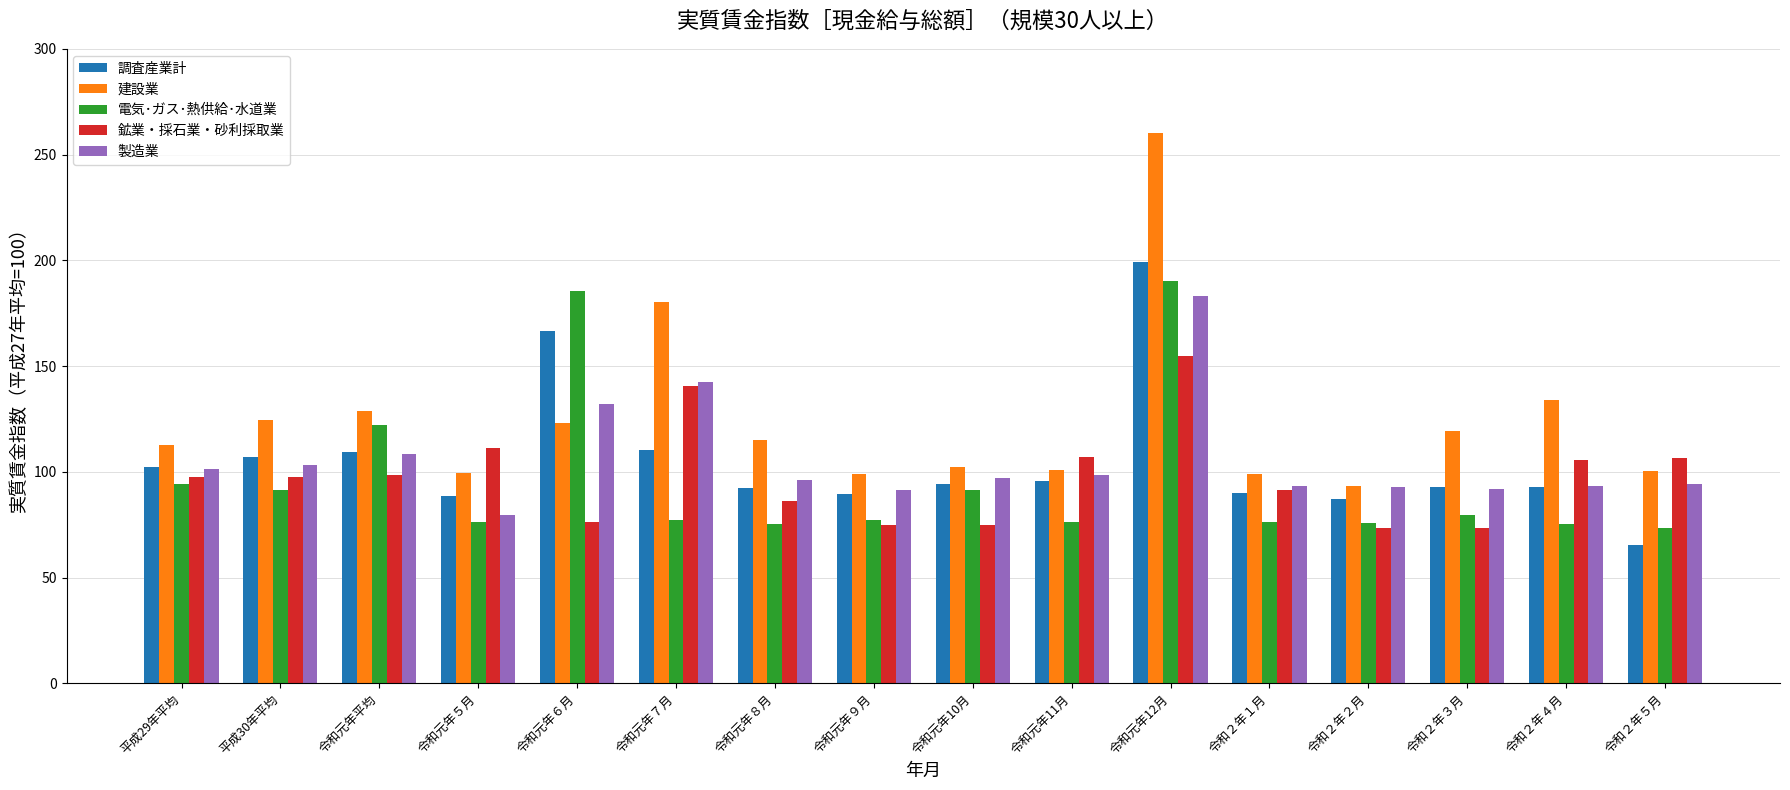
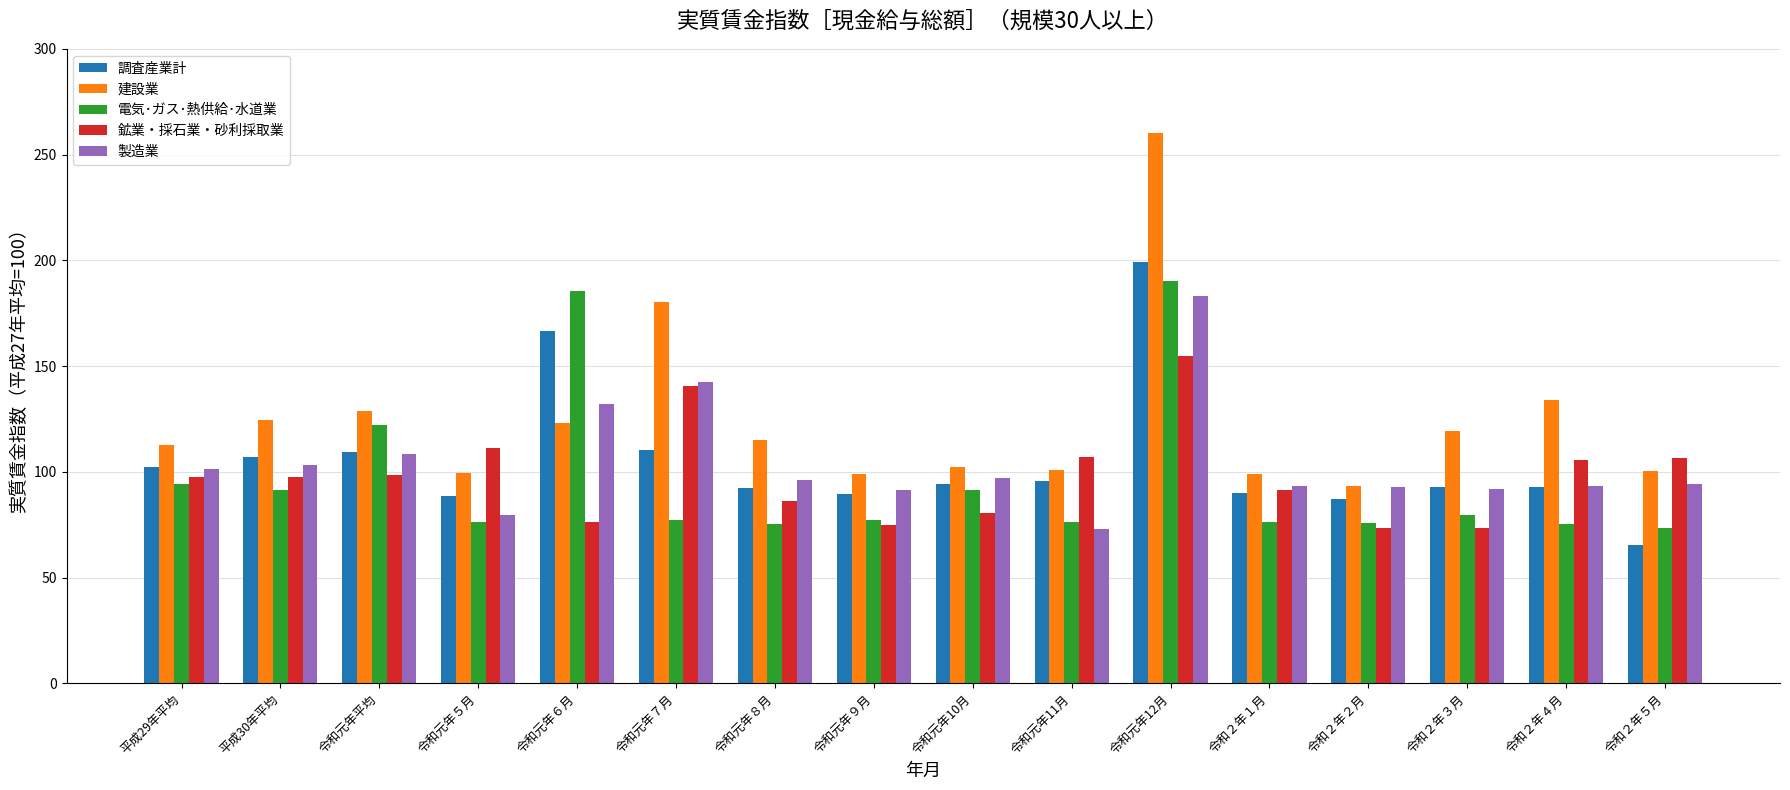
鉱業・採石業・砂利採取業, 令和元年10月: 75 -> 81
製造業, 令和元年11月: 99 -> 73
